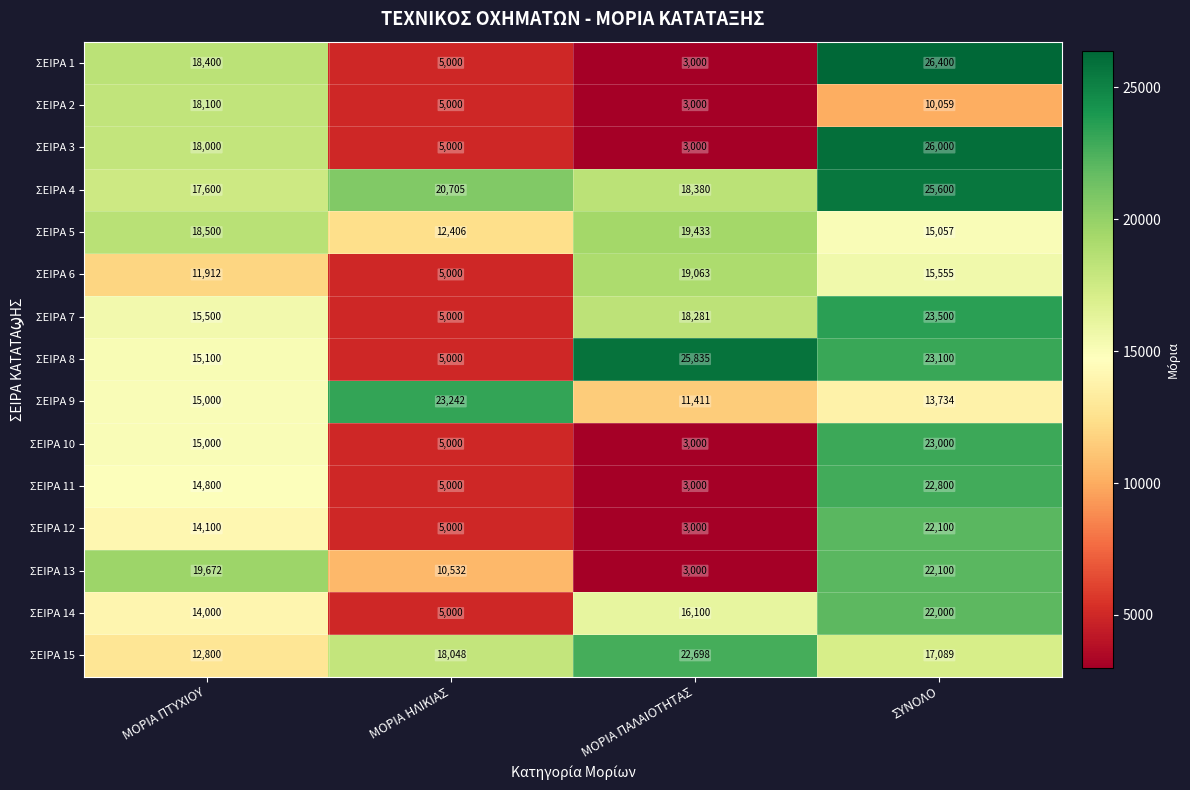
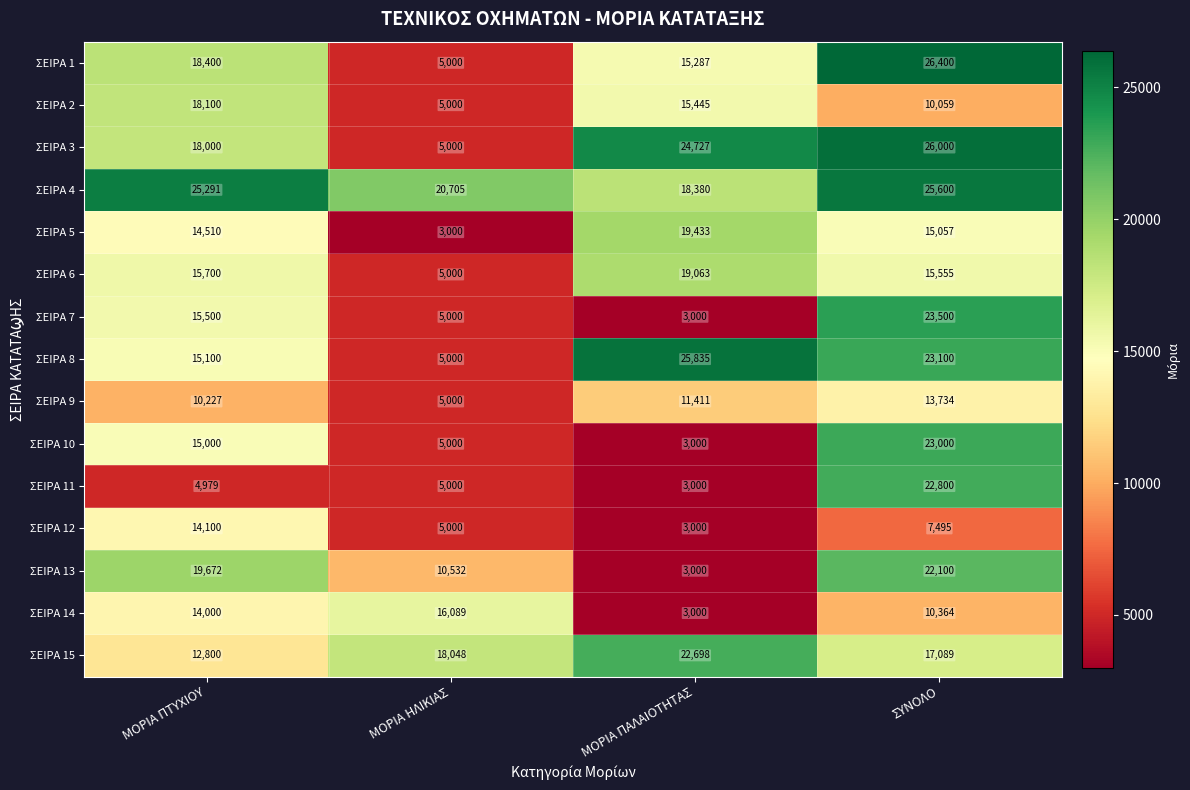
ΣΕΙΡΑ 1, ΜΟΡΙΑ ΠΑΛΑΙΟΤΗΤΑΣ: 3,000 -> 15,287
ΣΕΙΡΑ 2, ΜΟΡΙΑ ΠΑΛΑΙΟΤΗΤΑΣ: 3,000 -> 15,445
ΣΕΙΡΑ 3, ΜΟΡΙΑ ΠΑΛΑΙΟΤΗΤΑΣ: 3,000 -> 24,727
ΣΕΙΡΑ 4, ΜΟΡΙΑ ΠΤΥΧΙΟΥ: 17,600 -> 25,291
ΣΕΙΡΑ 5, ΜΟΡΙΑ ΠΤΥΧΙΟΥ: 18,500 -> 14,510
ΣΕΙΡΑ 5, ΜΟΡΙΑ ΗΛΙΚΙΑΣ: 12,406 -> 3,000
ΣΕΙΡΑ 6, ΜΟΡΙΑ ΠΤΥΧΙΟΥ: 11,912 -> 15,700
ΣΕΙΡΑ 7, ΜΟΡΙΑ ΠΑΛΑΙΟΤΗΤΑΣ: 18,281 -> 3,000
ΣΕΙΡΑ 9, ΜΟΡΙΑ ΠΤΥΧΙΟΥ: 15,000 -> 10,227
ΣΕΙΡΑ 9, ΜΟΡΙΑ ΗΛΙΚΙΑΣ: 23,242 -> 5,000
ΣΕΙΡΑ 11, ΜΟΡΙΑ ΠΤΥΧΙΟΥ: 14,800 -> 4,979
ΣΕΙΡΑ 12, ΣΥΝΟΛΟ: 22,100 -> 7,495
ΣΕΙΡΑ 14, ΜΟΡΙΑ ΗΛΙΚΙΑΣ: 5,000 -> 16,089
ΣΕΙΡΑ 14, ΜΟΡΙΑ ΠΑΛΑΙΟΤΗΤΑΣ: 16,100 -> 3,000
ΣΕΙΡΑ 14, ΣΥΝΟΛΟ: 22,000 -> 10,364
